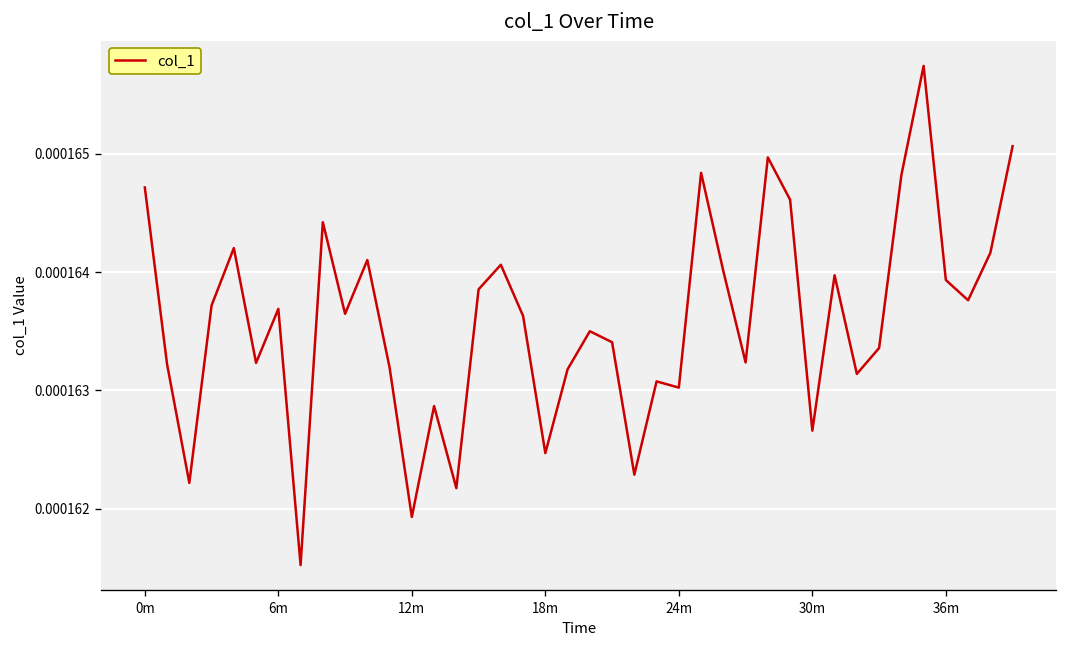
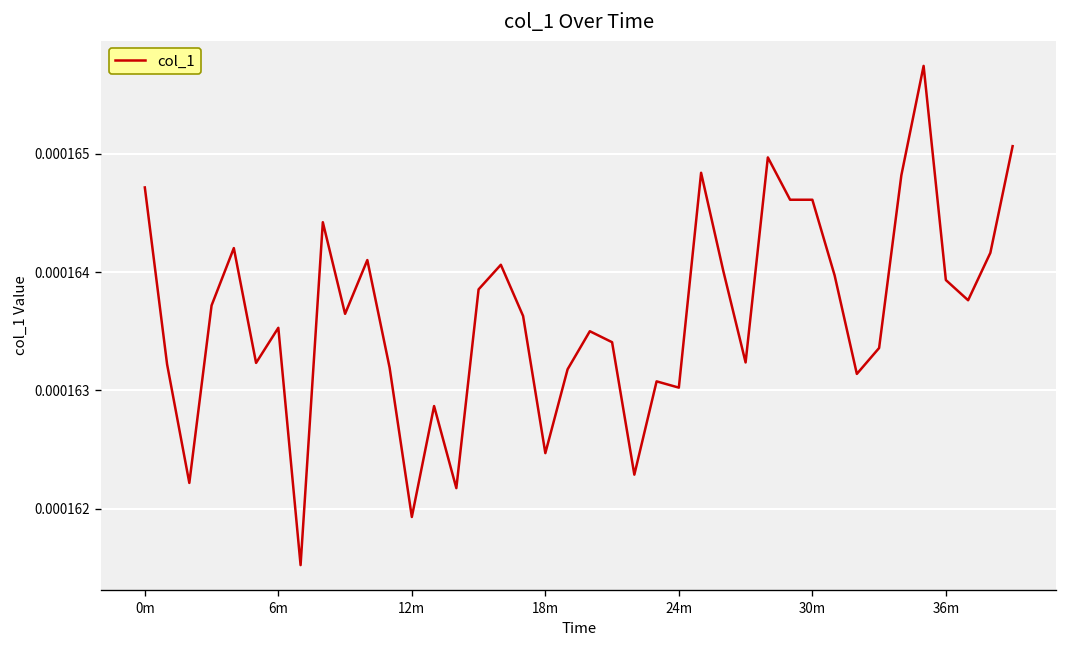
6m: 0.0001637 -> 0.0001635
30m: 0.0001627 -> 0.0001646
